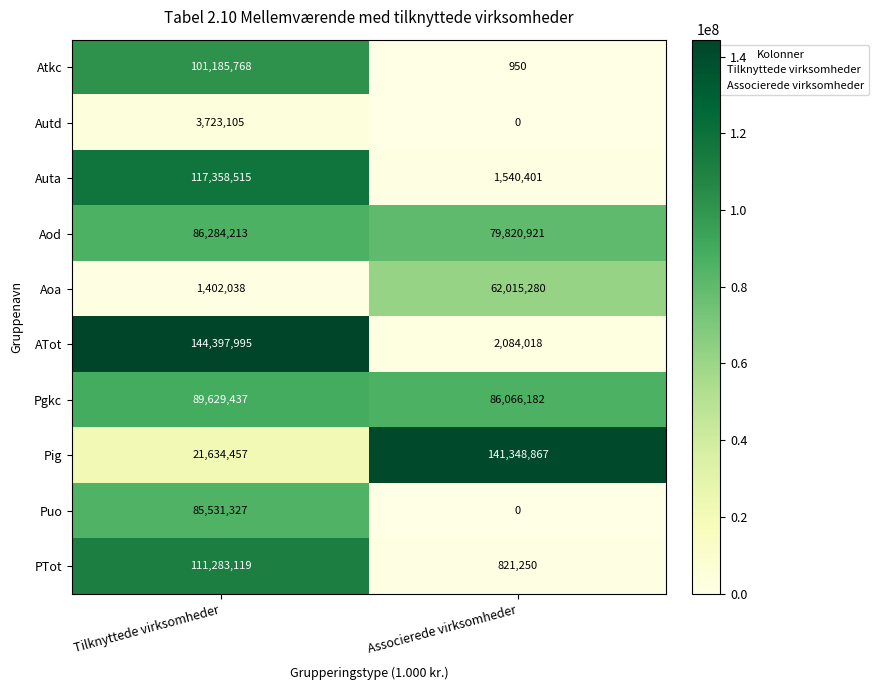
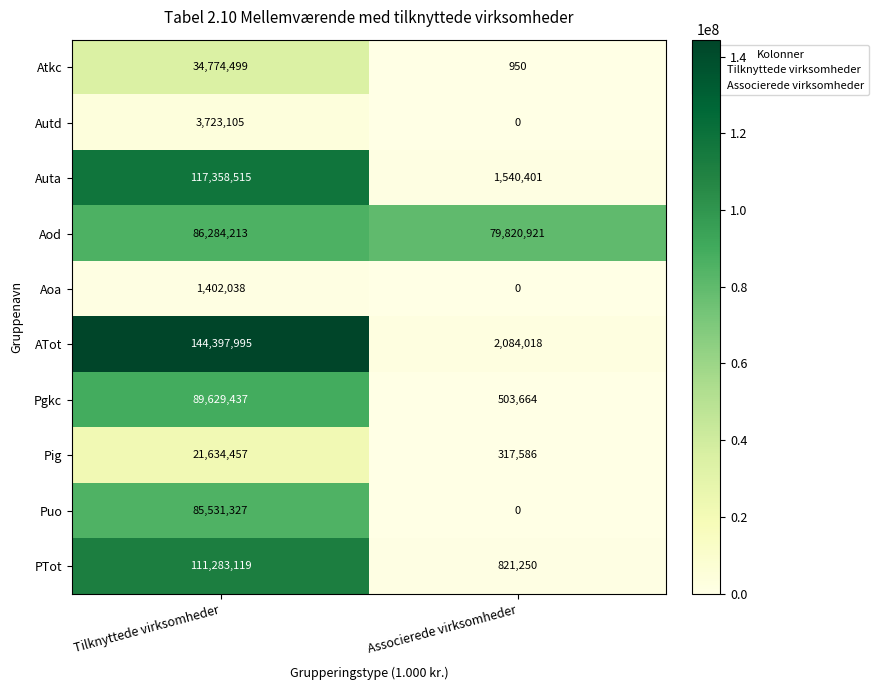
Atkc, Tilknyttede virksomheder: 101,185,768 -> 34,774,499
Aoa, Associerede virksomheder: 62,015,280 -> 0
Pgkc, Associerede virksomheder: 86,066,182 -> 503,664
Pig, Associerede virksomheder: 141,348,867 -> 317,586
